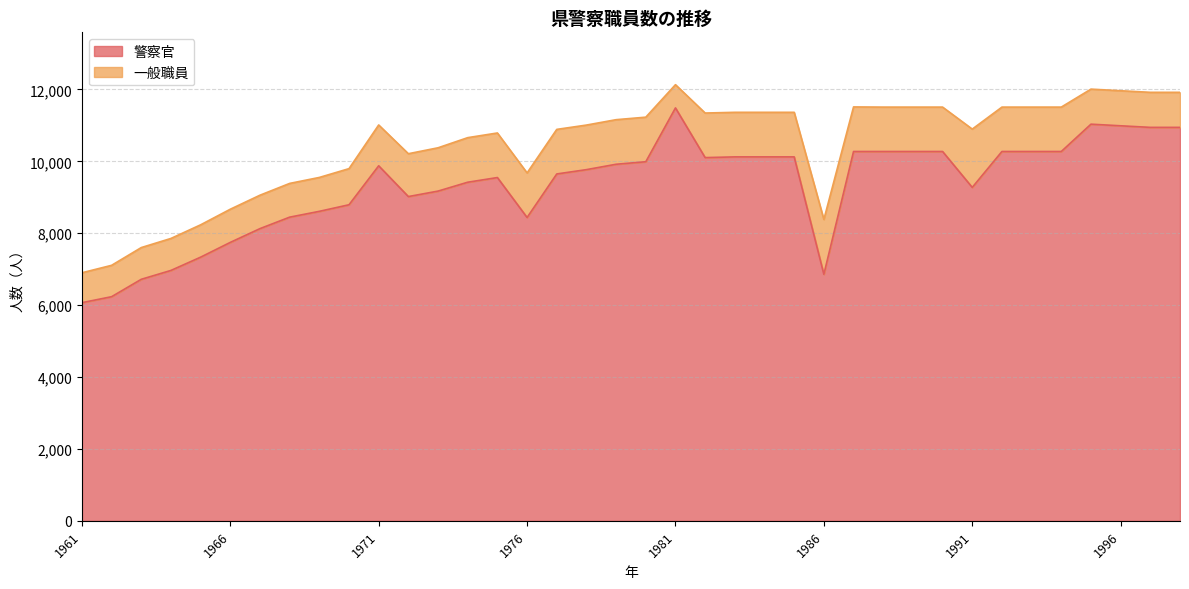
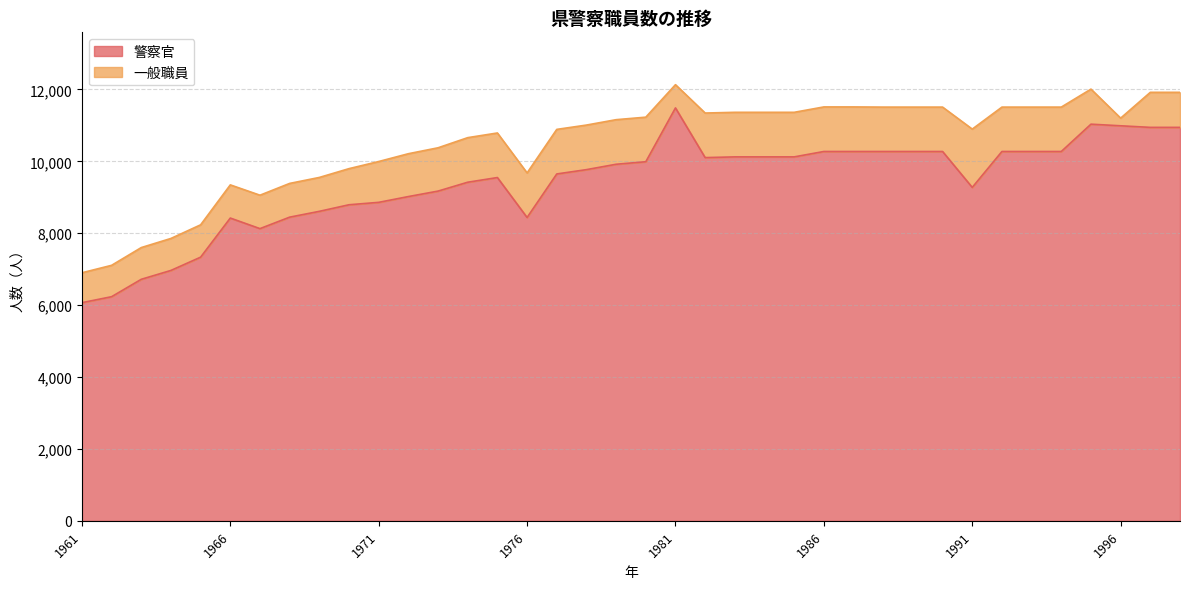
警察官, 1966: 7,700 -> 8,400
警察官, 1971: 9,900 -> 8,900
警察官, 1986: 6,900 -> 10,300
一般職員, 1986: 1,500 -> 1,200
一般職員, 1996: 1,000 -> 200
